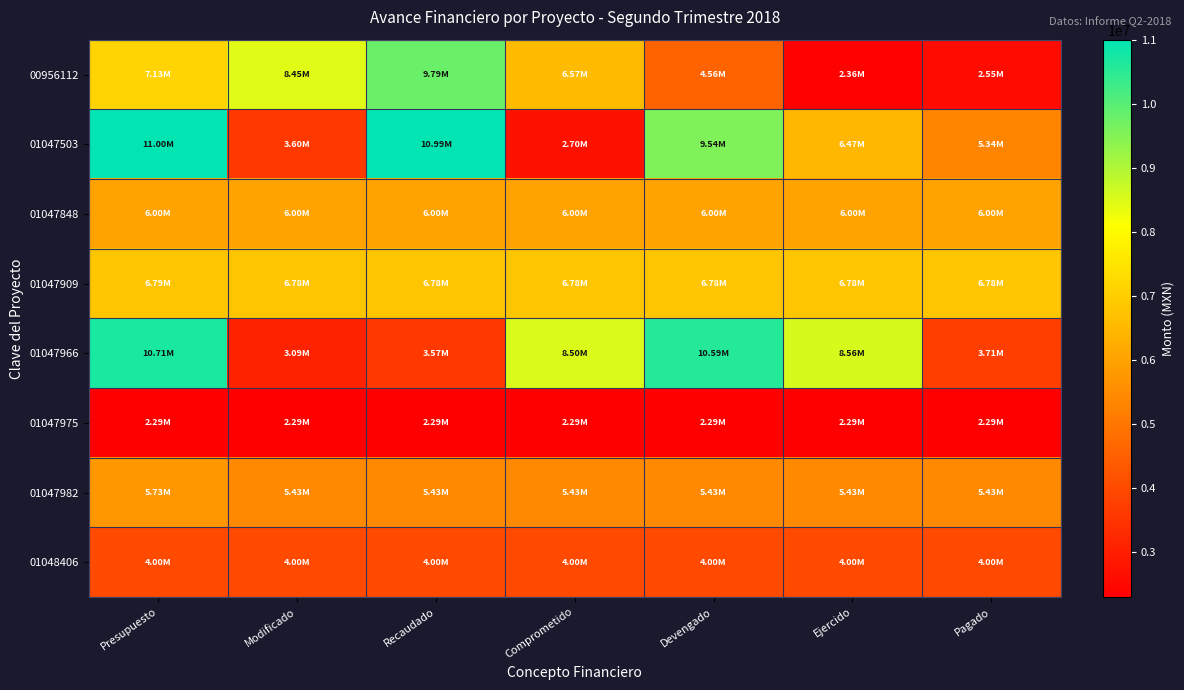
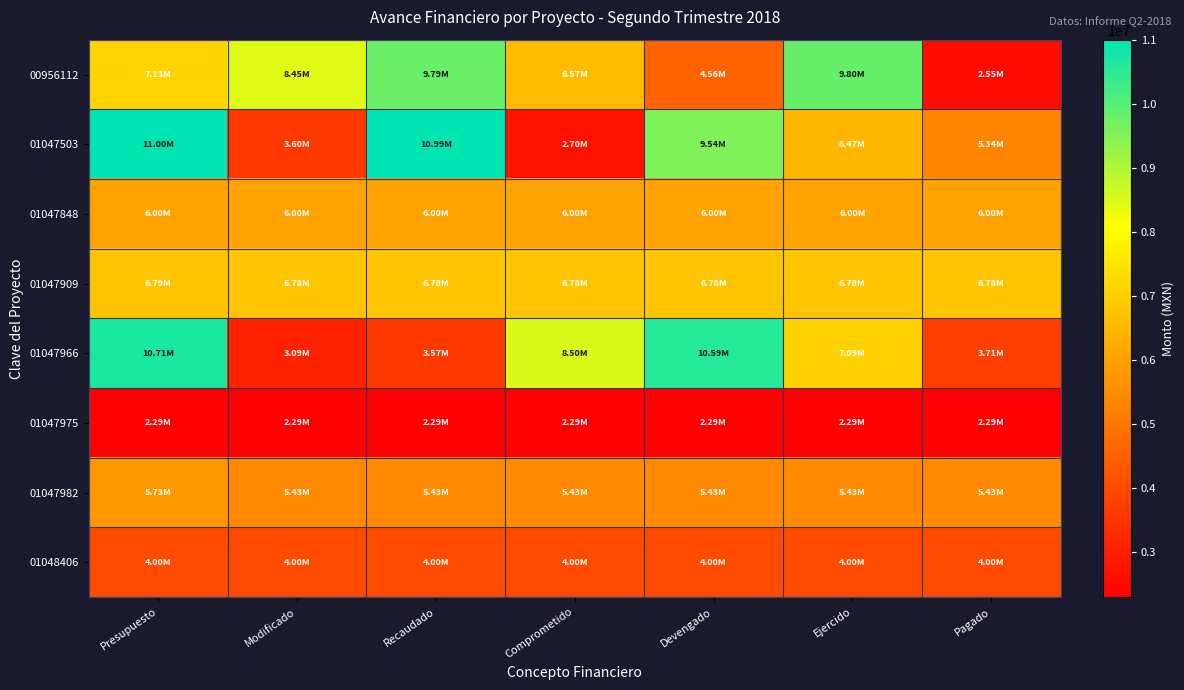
00956112, Ejercido: 2.36M -> 9.80M
01047966, Ejercido: 8.56M -> 7.09M
